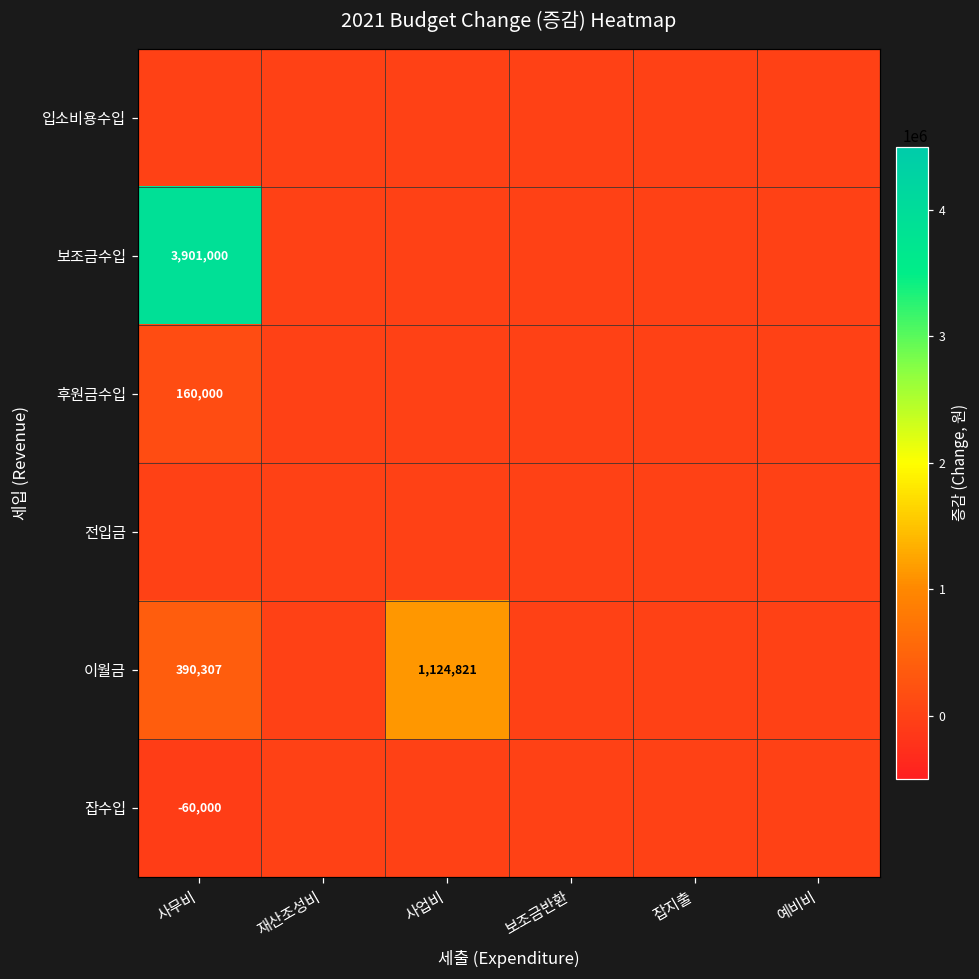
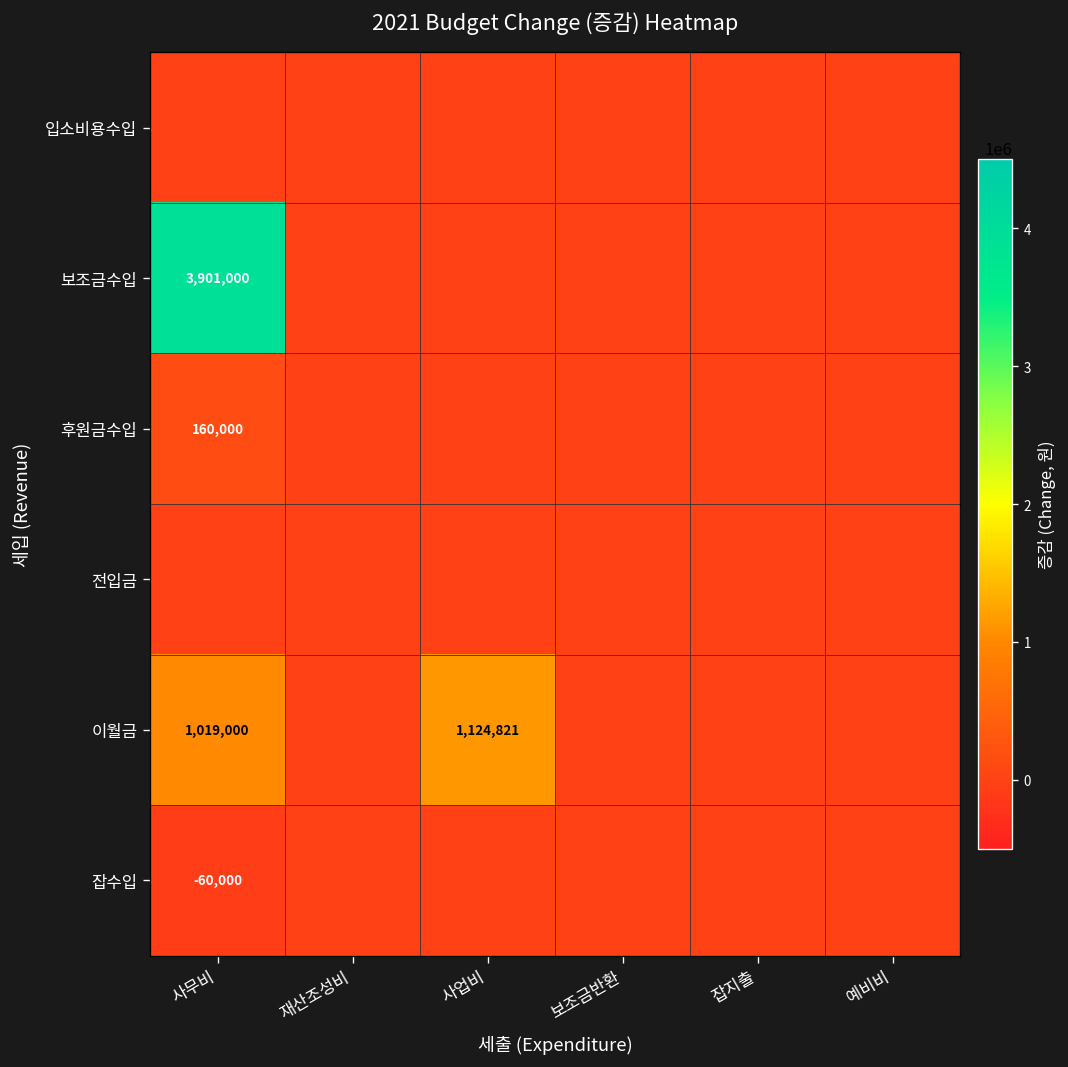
이월금, 사무비: 390,307 -> 1,019,000
